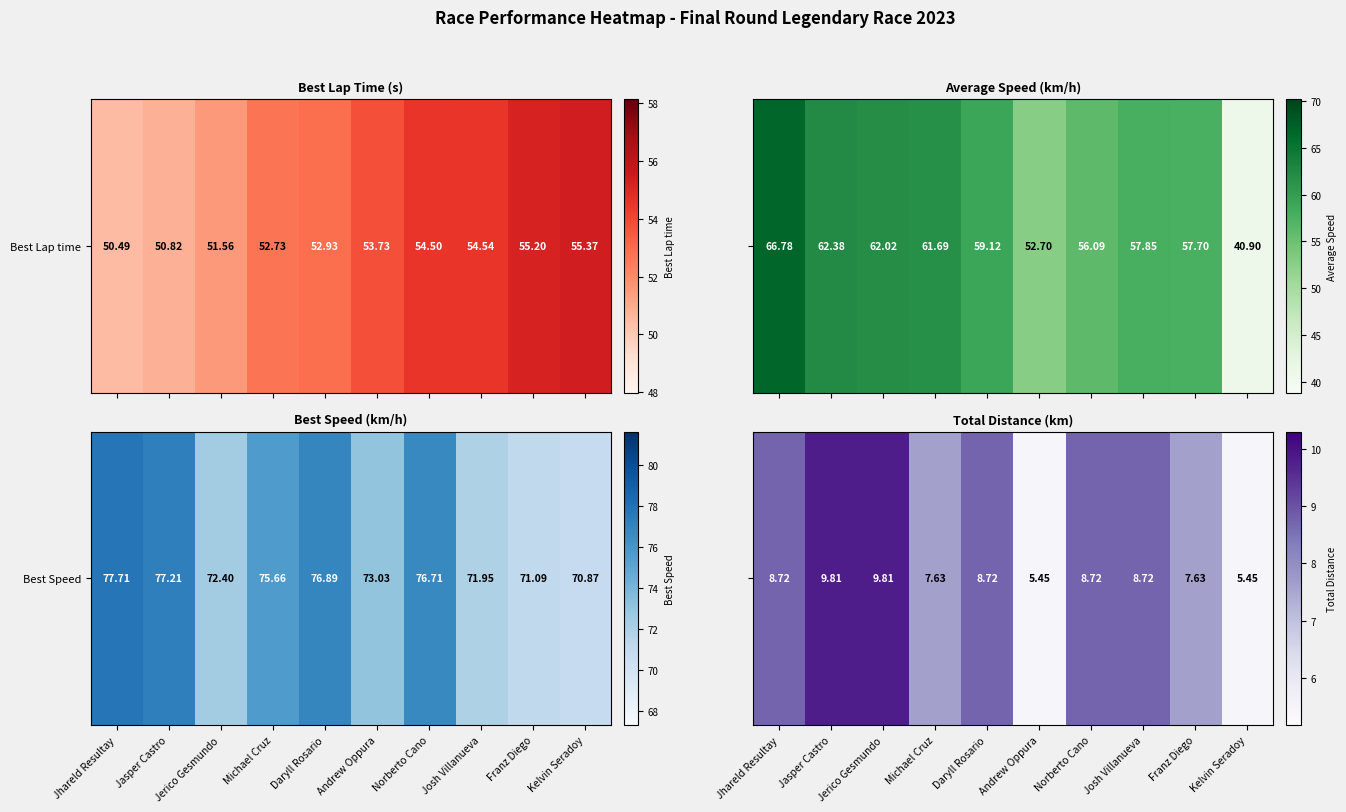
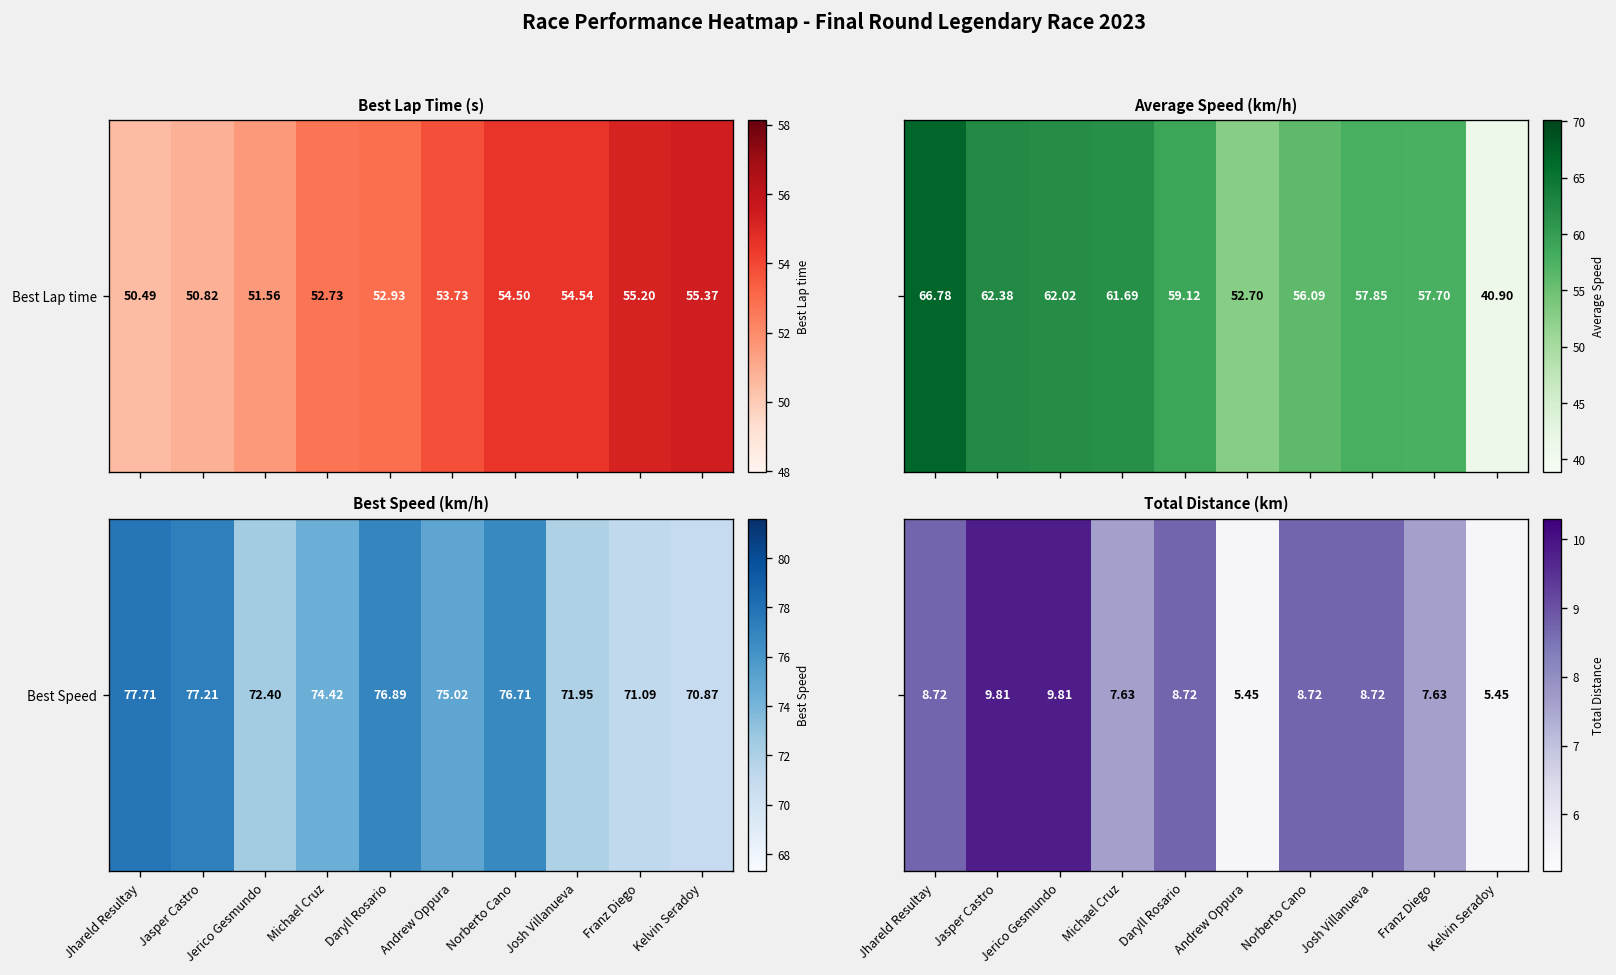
Best Speed (km/h), Best Speed, Michael Cruz: 75.66 -> 74.42
Best Speed (km/h), Best Speed, Andrew Oppura: 73.03 -> 75.02
